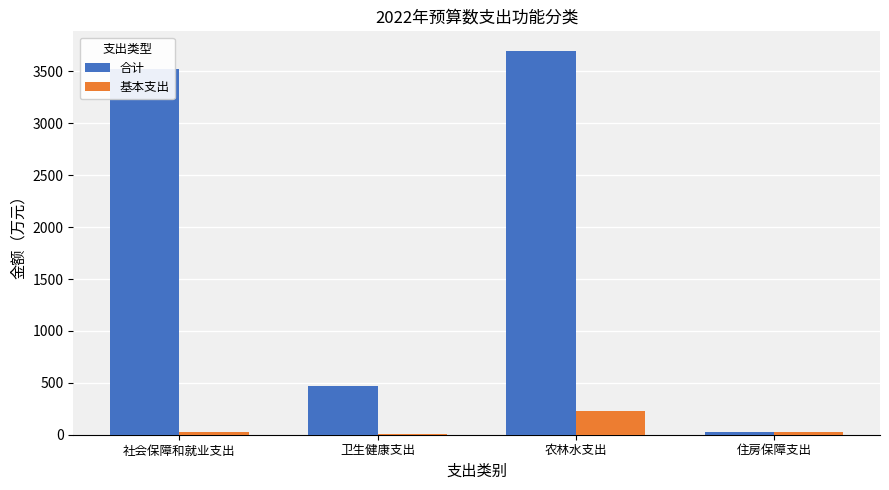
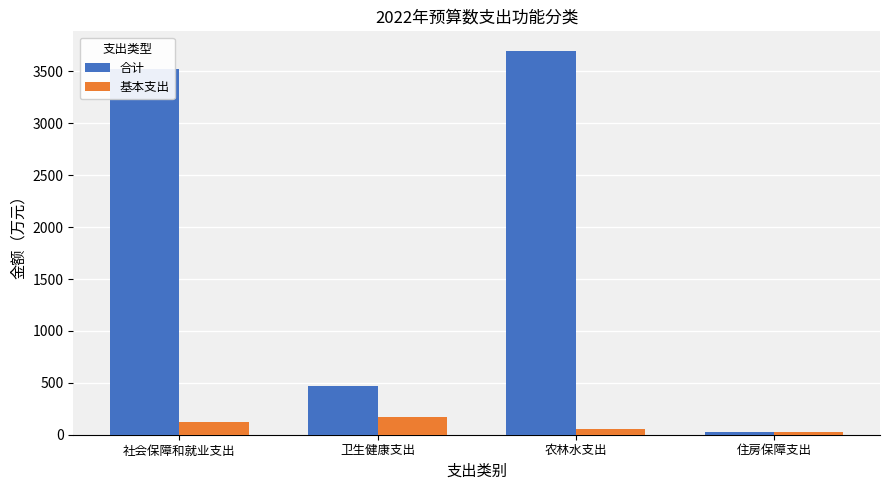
基本支出, 社会保障和就业支出: 30 -> 130
基本支出, 卫生健康支出: 10 -> 170
基本支出, 农林水支出: 230 -> 50
